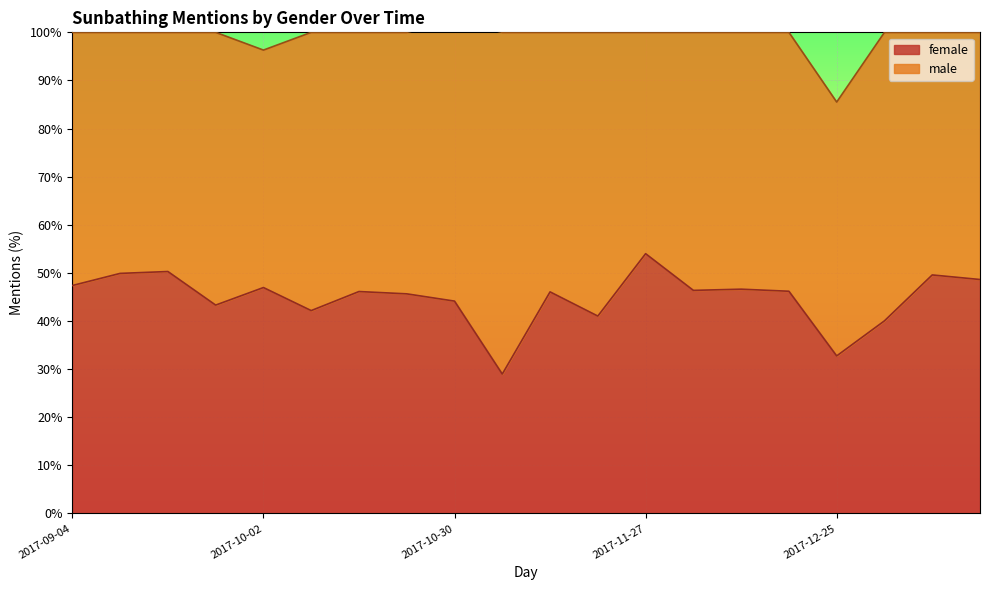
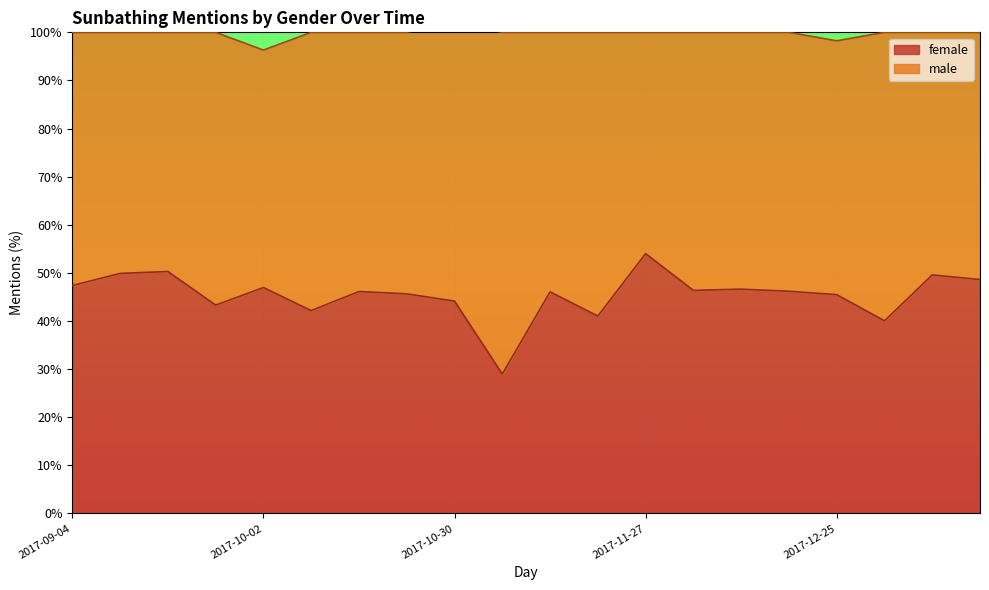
female, 2017-12-25: 33% -> 45%
